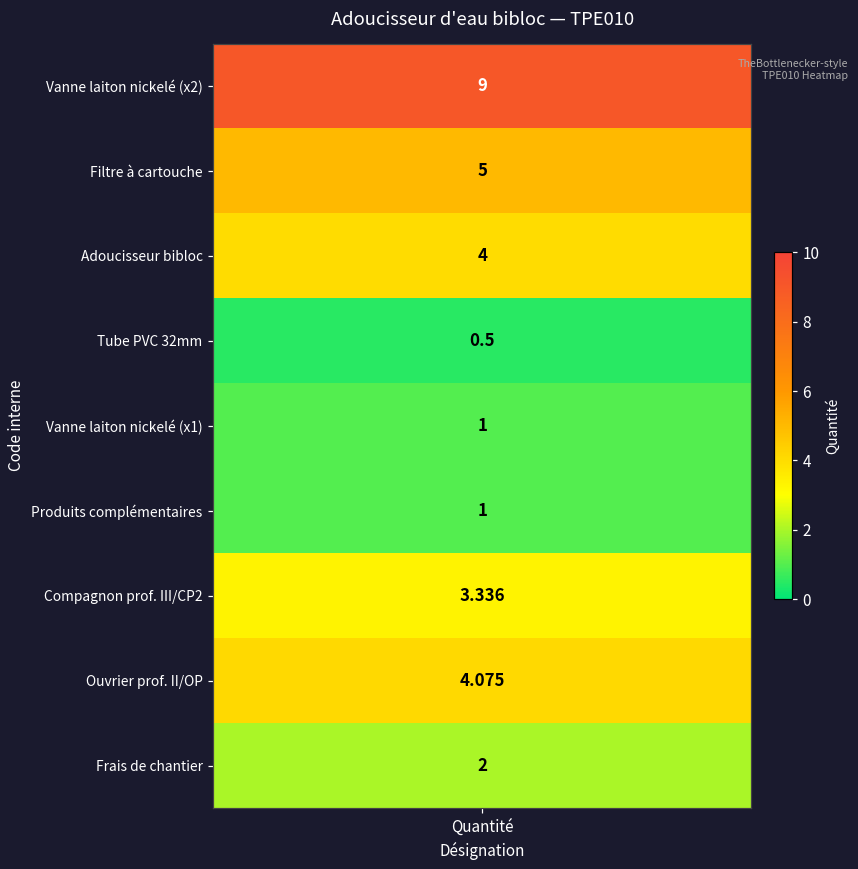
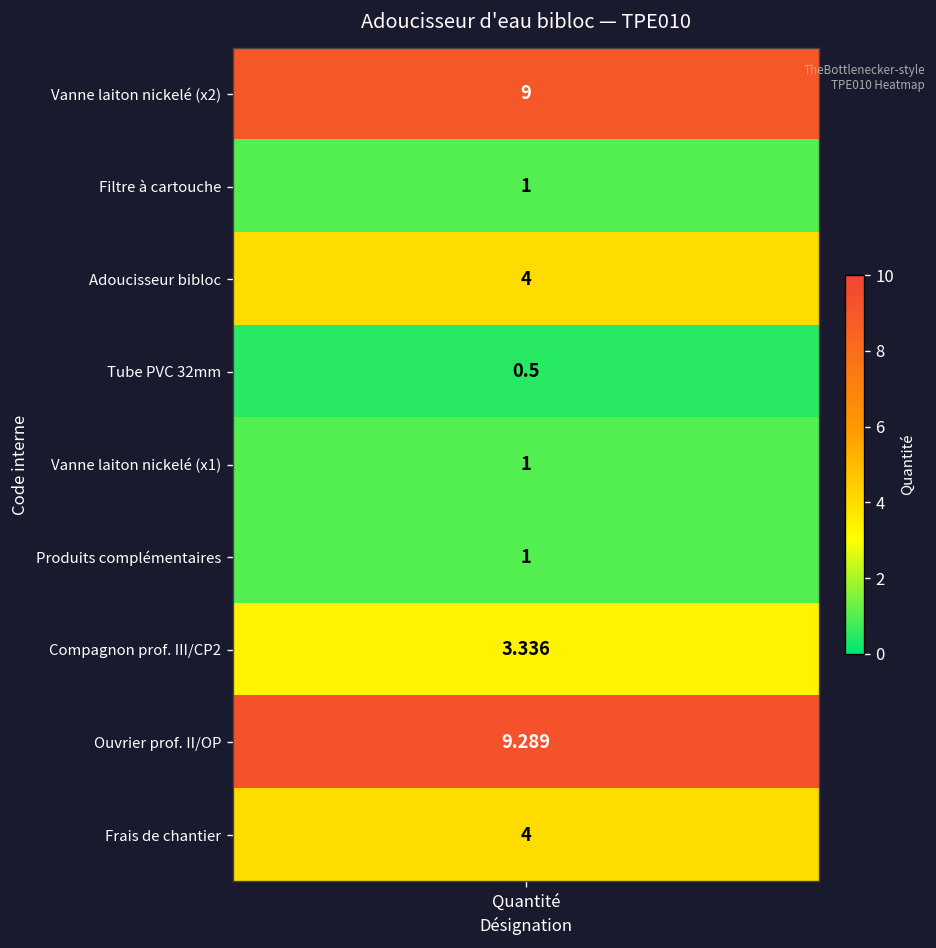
Filtre à cartouche, Quantité: 5 -> 1
Ouvrier prof. II/OP, Quantité: 4.075 -> 9.289
Frais de chantier, Quantité: 2 -> 4
